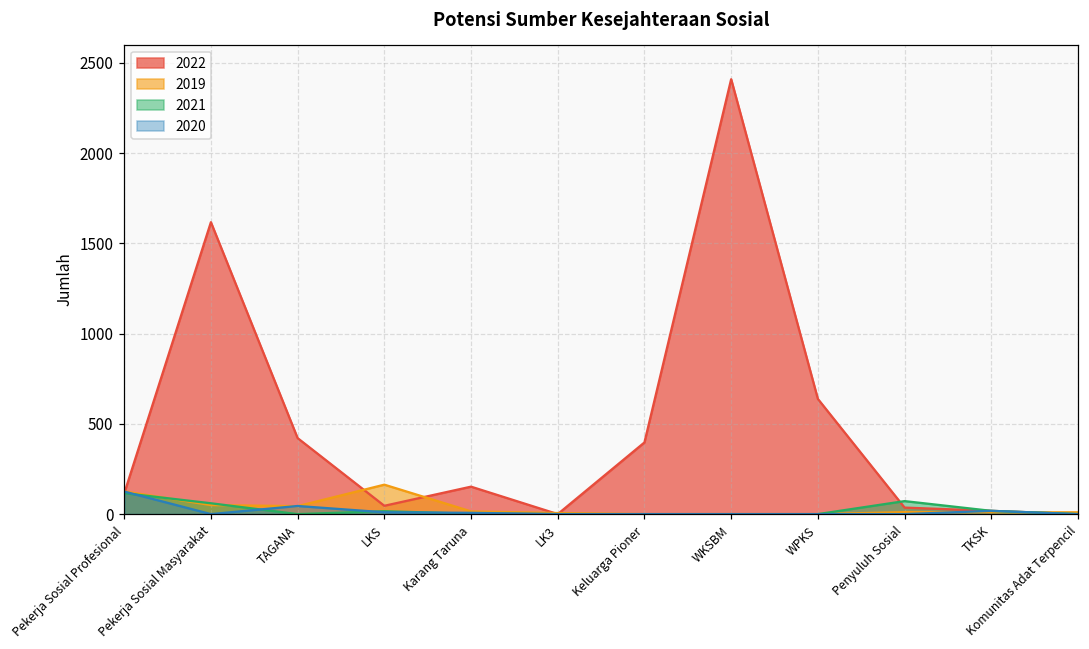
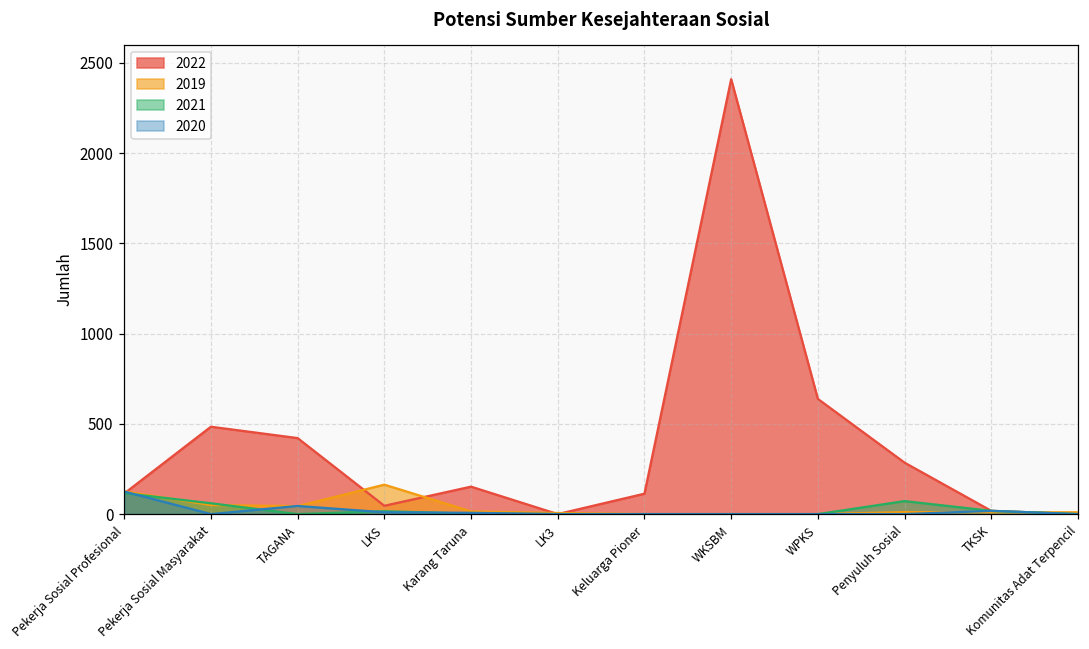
2022, Pekerja Sosial Masyarakat: 1620 -> 480
2022, Keluarga Pioner: 400 -> 110
2022, Penyuluh Sosial: 40 -> 290
